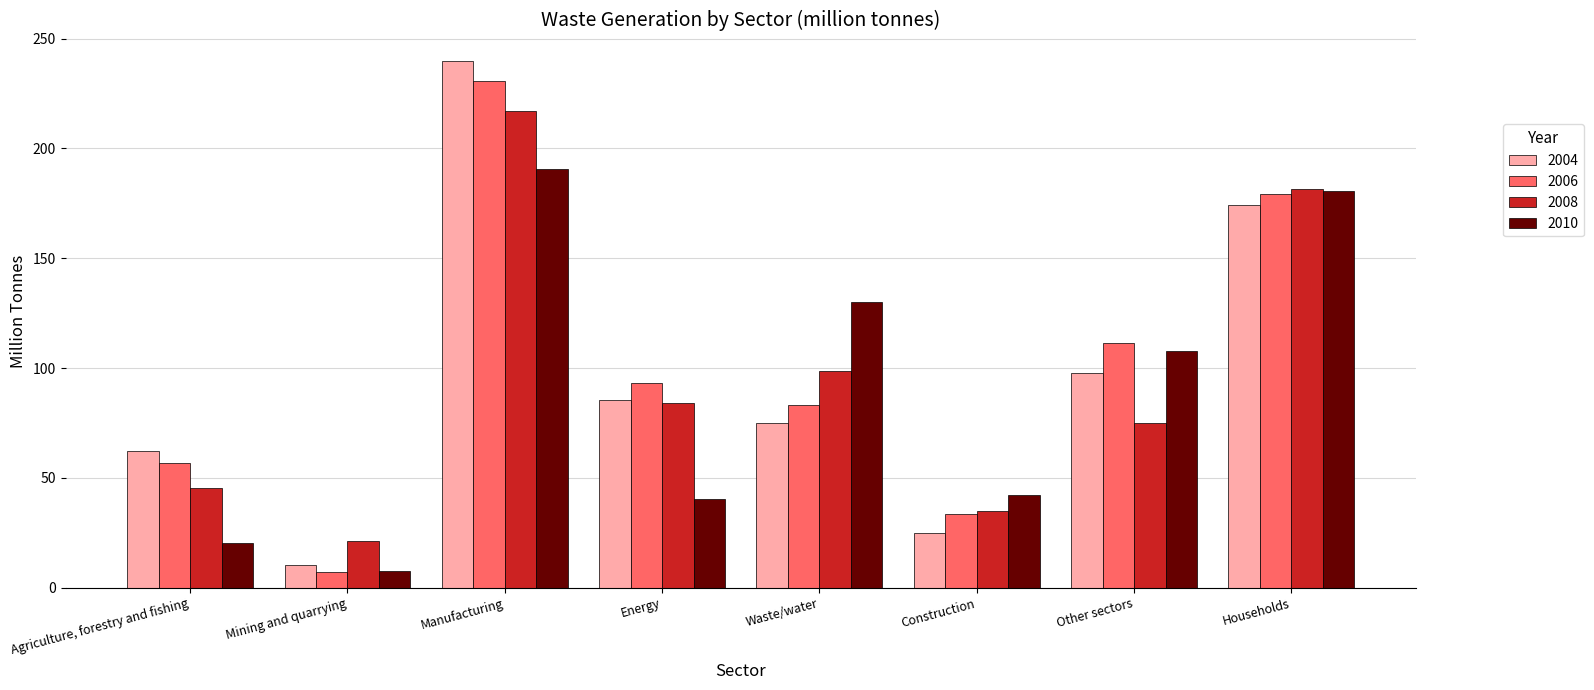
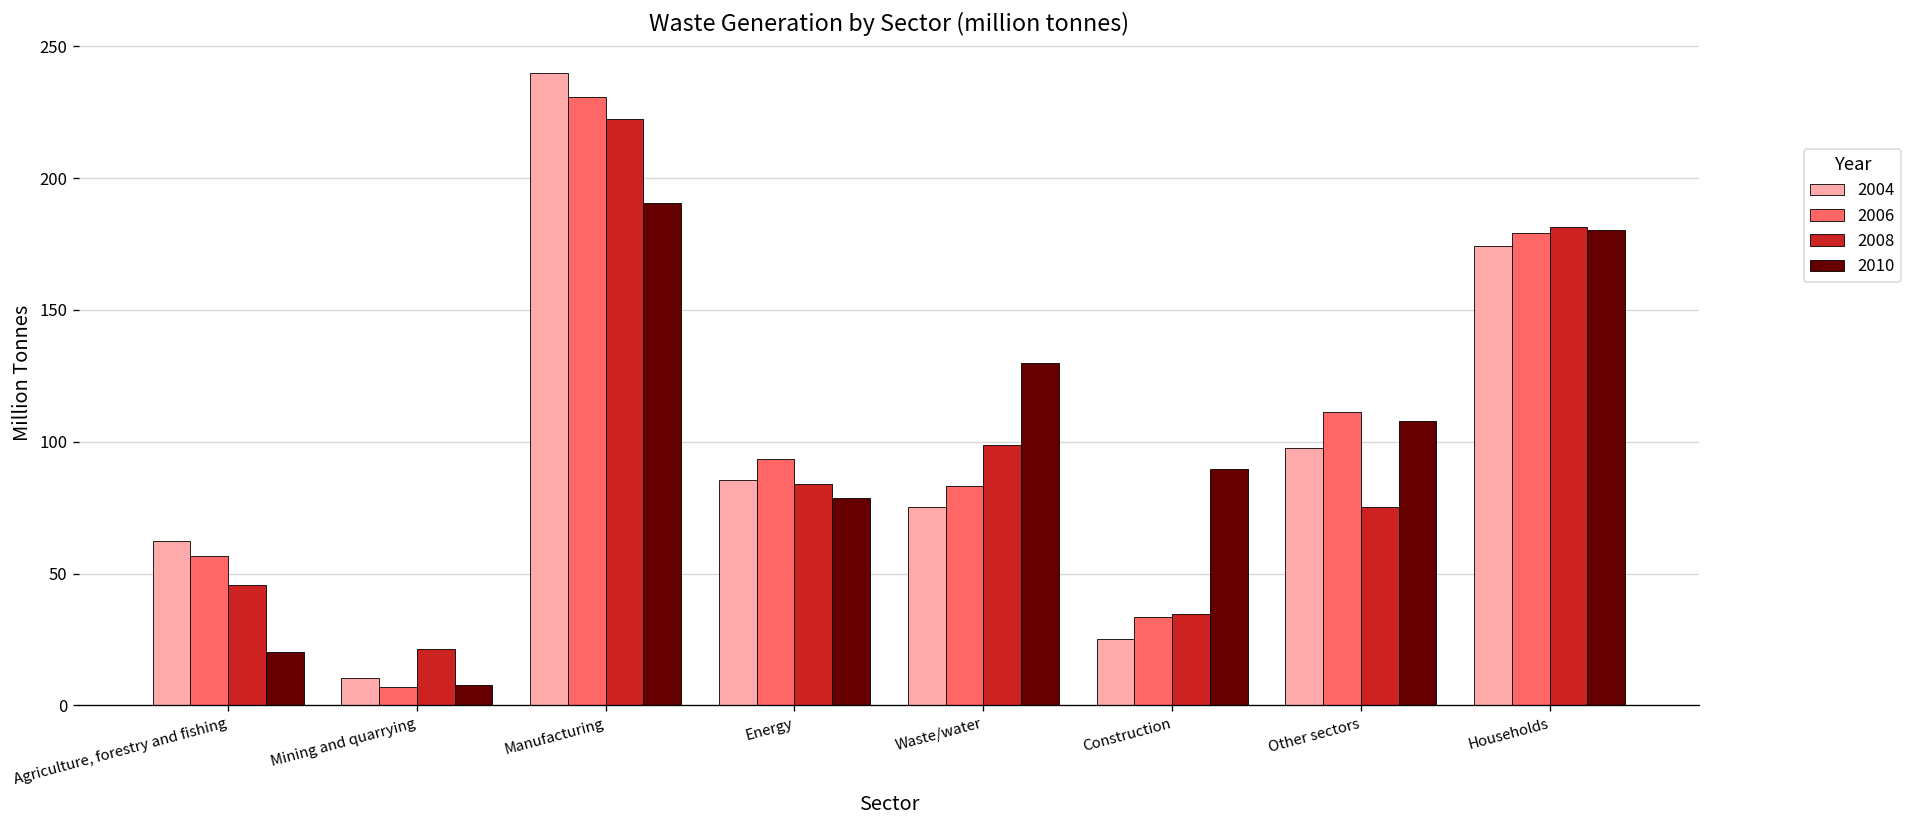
2008, Manufacturing: 217 -> 222
2010, Energy: 41 -> 79
2010, Construction: 42 -> 90
